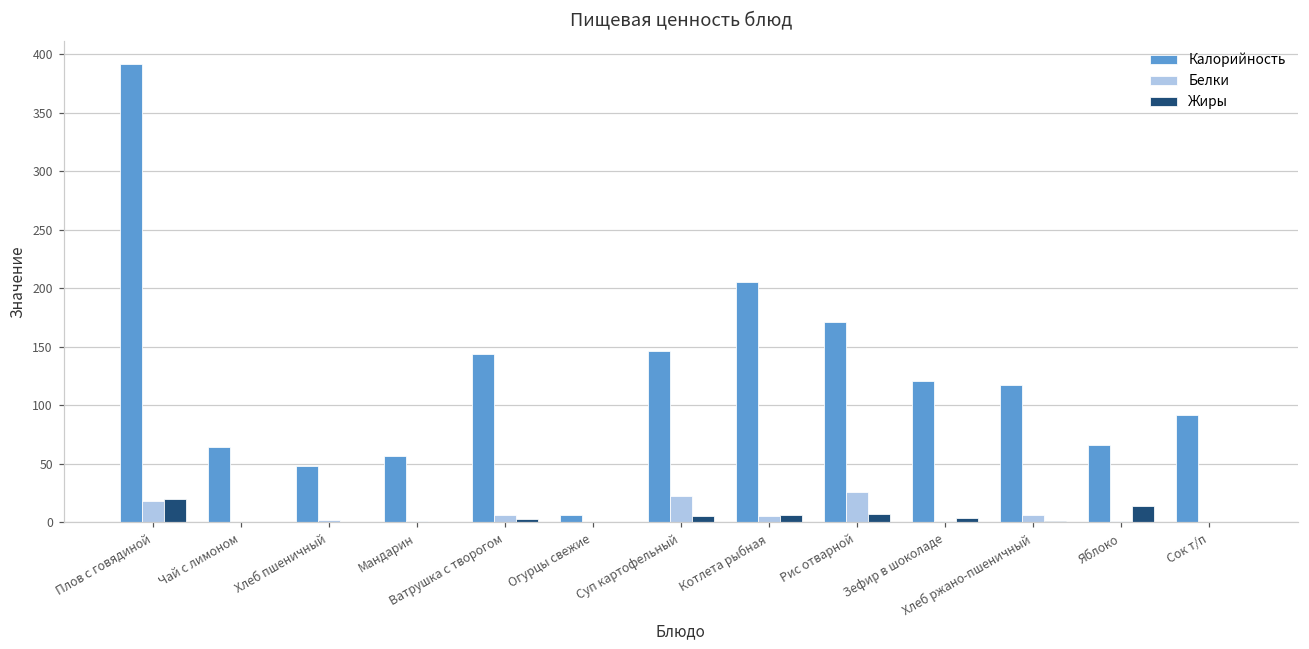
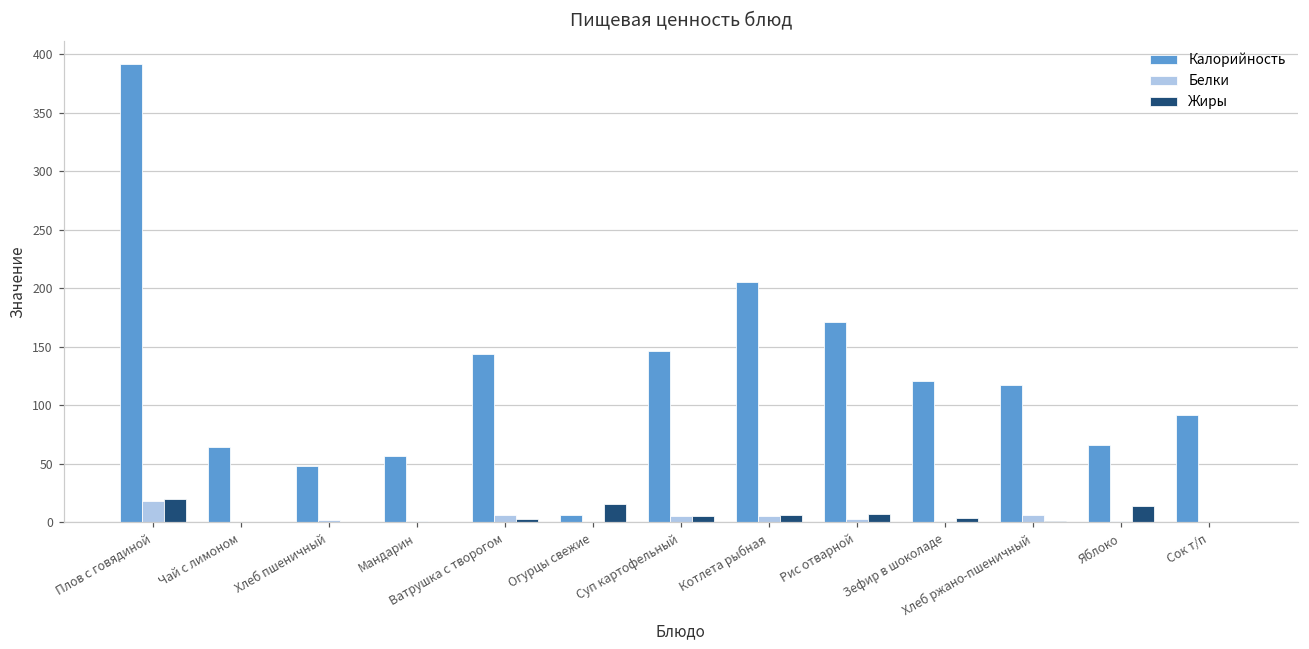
Жиры, Огурцы свежие: 0 -> 16
Белки, Суп картофельный: 23 -> 6
Белки, Рис отварной: 26 -> 3
